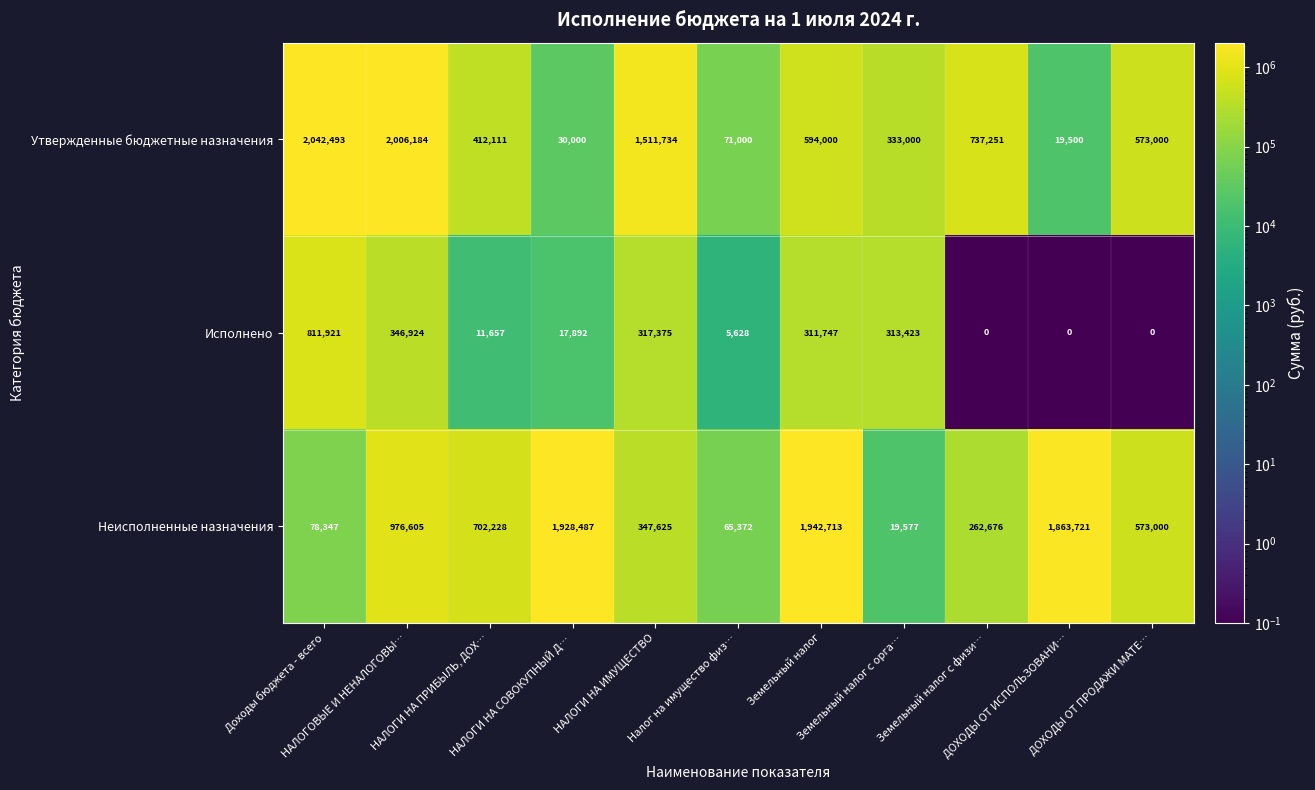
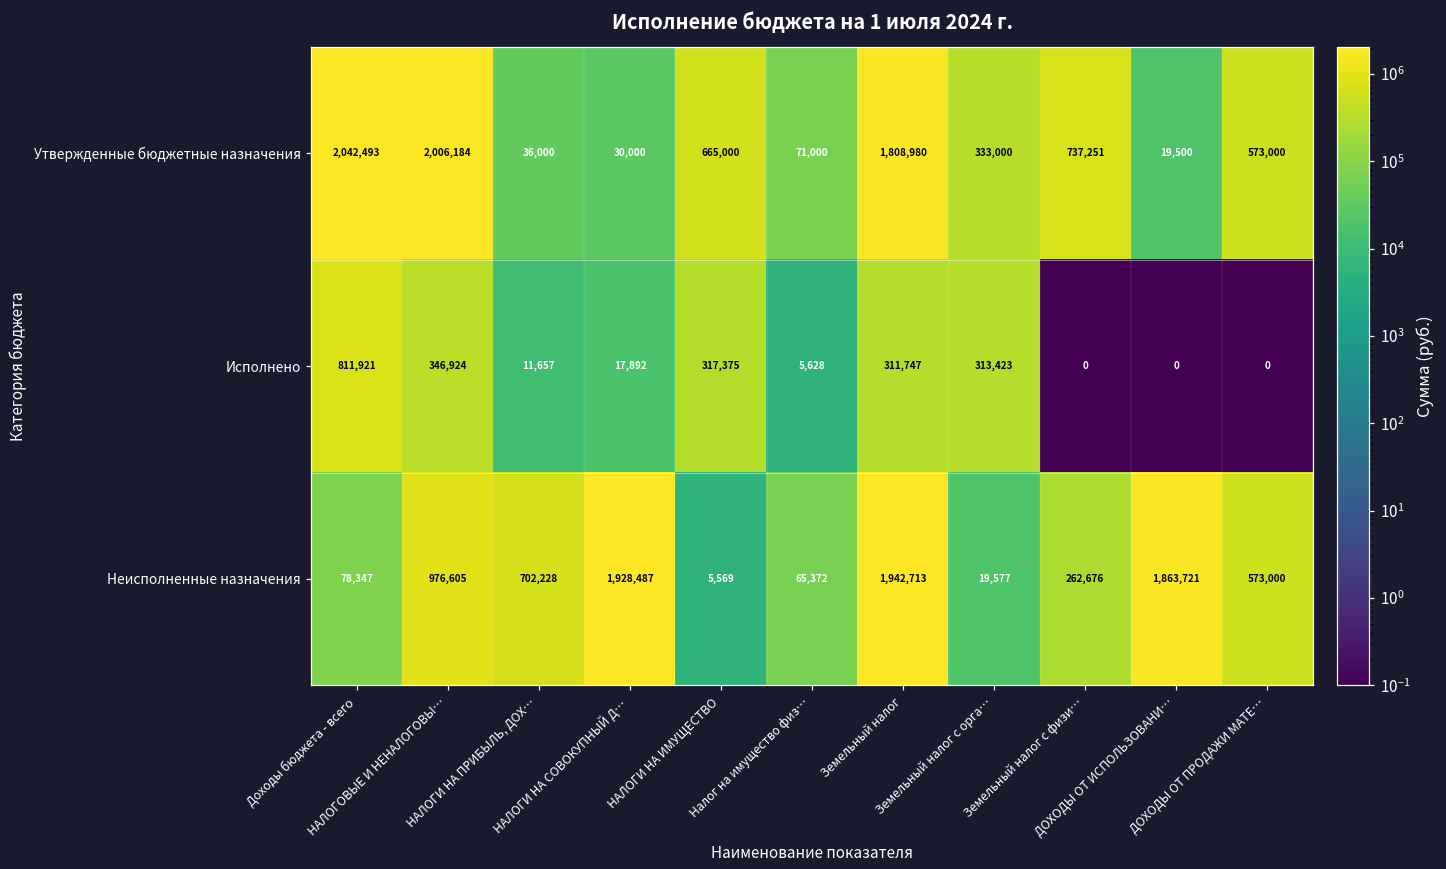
Утвержденные бюджетные назначения, НАЛОГИ НА ПРИБЫЛЬ, ДОХ…: 412,111 -> 36,000
Утвержденные бюджетные назначения, НАЛОГИ НА ИМУЩЕСТВО: 1,511,734 -> 665,000
Утвержденные бюджетные назначения, Земельный налог: 594,000 -> 1,808,980
Неисполненные назначения, НАЛОГИ НА ИМУЩЕСТВО: 347,625 -> 5,569
